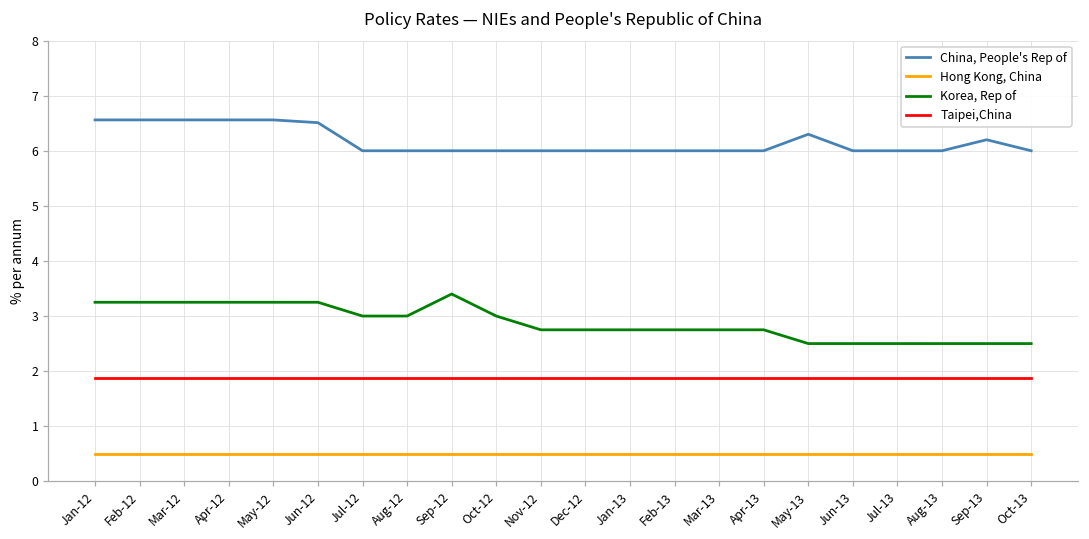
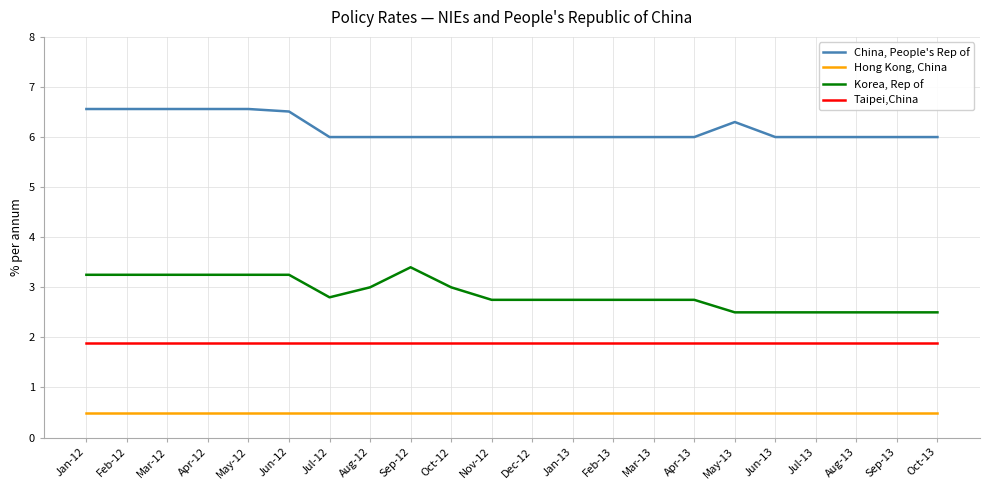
Korea, Rep of, Jul-12: 3.0 -> 2.8
China, People's Rep of, Sep-13: 6.2 -> 6.0
